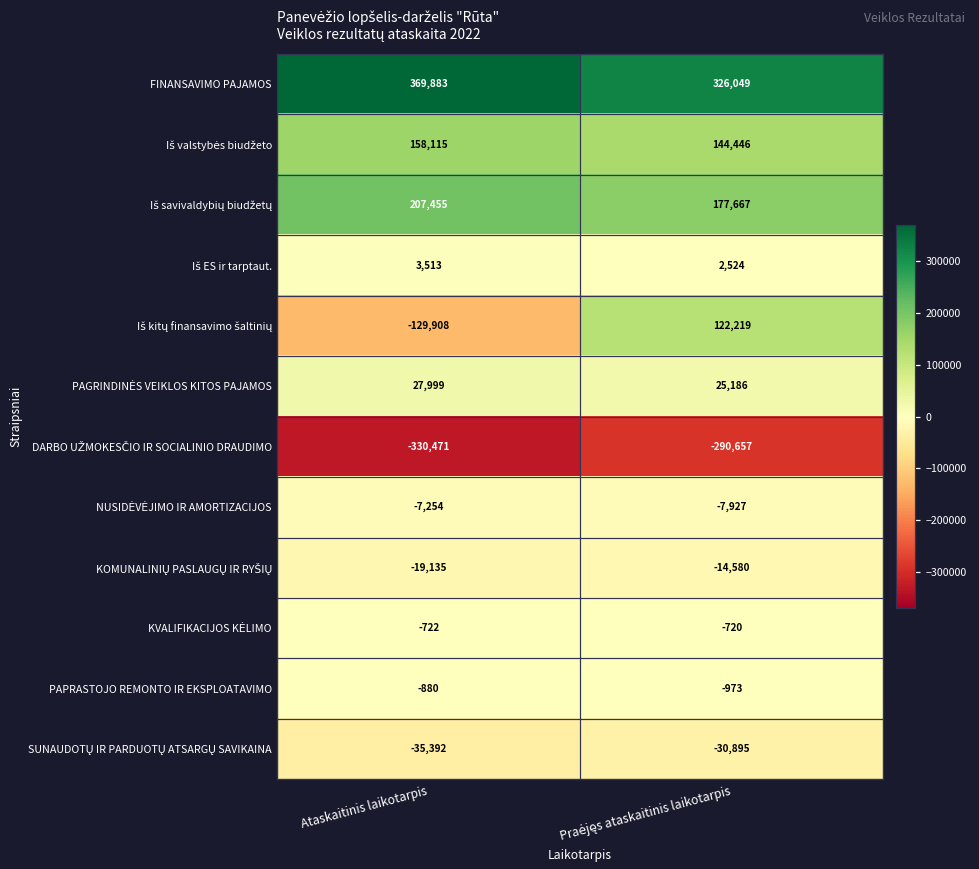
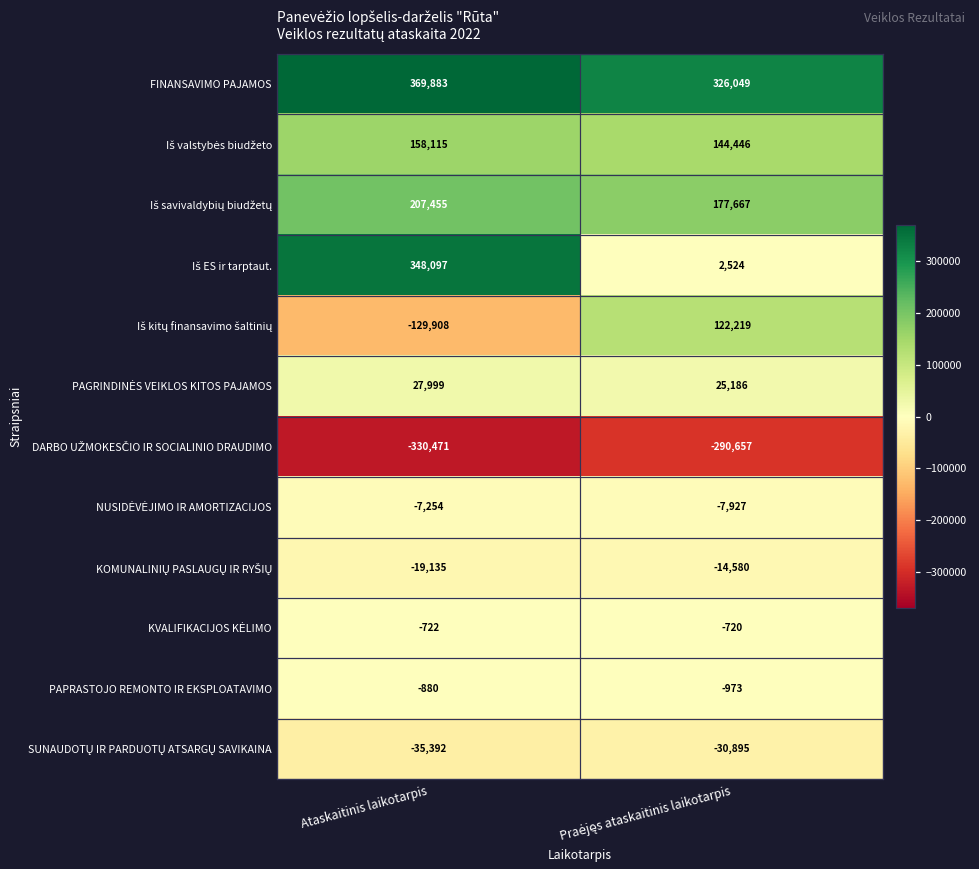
Iš ES ir tarptaut., Ataskaitinis laikotarpis: 3,513 -> 348,097
